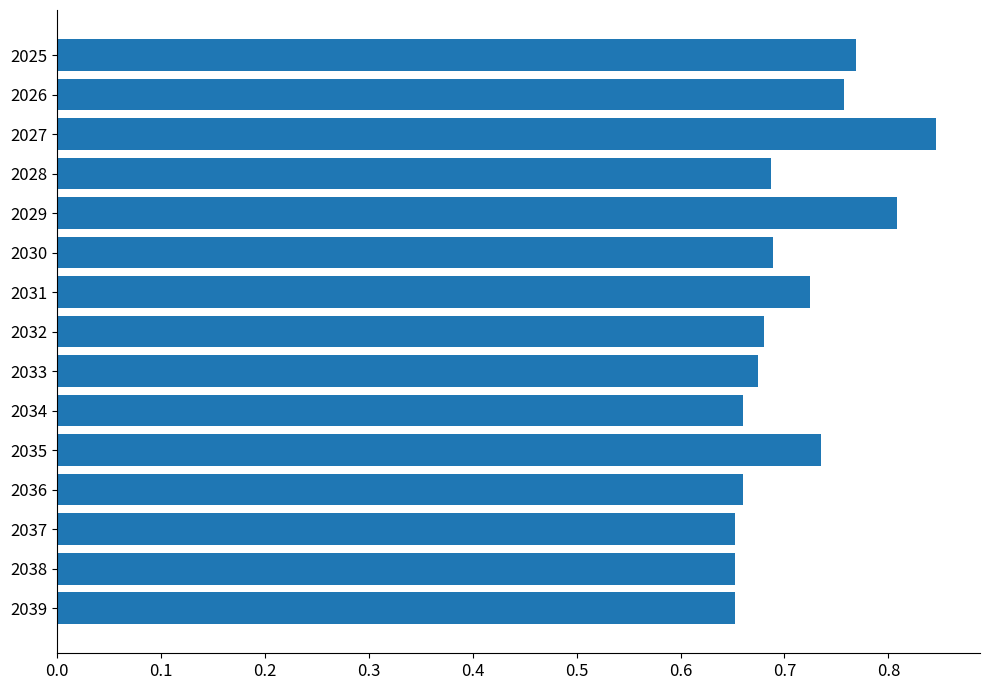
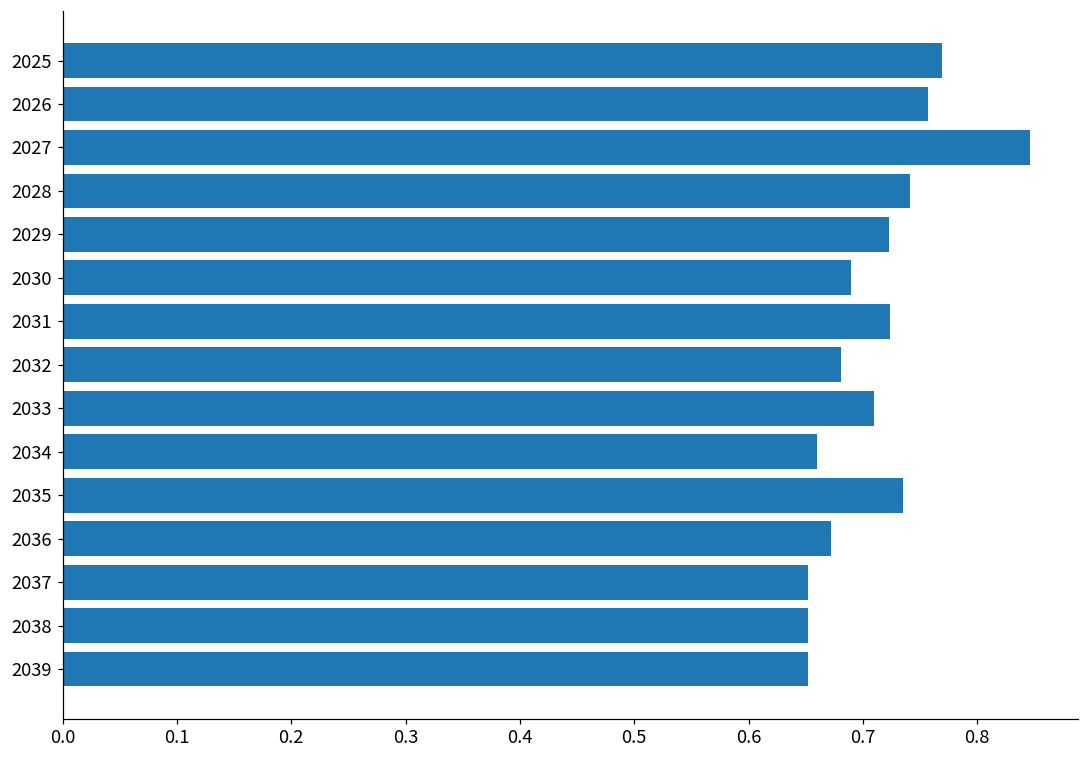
2028: 0.687 -> 0.741
2029: 0.808 -> 0.723
2033: 0.675 -> 0.710
2036: 0.660 -> 0.672
